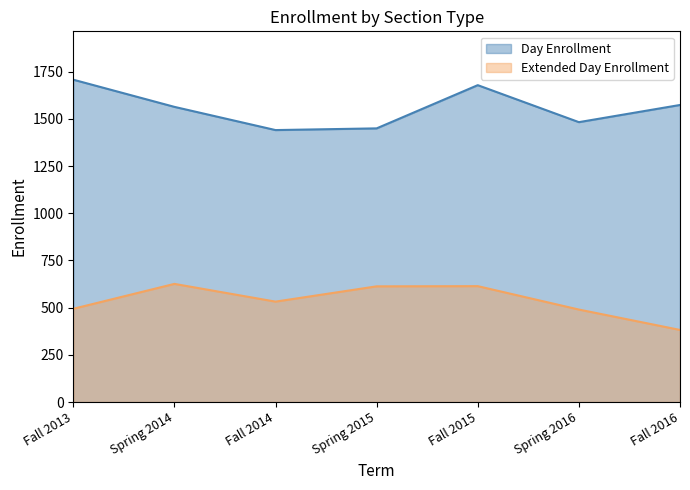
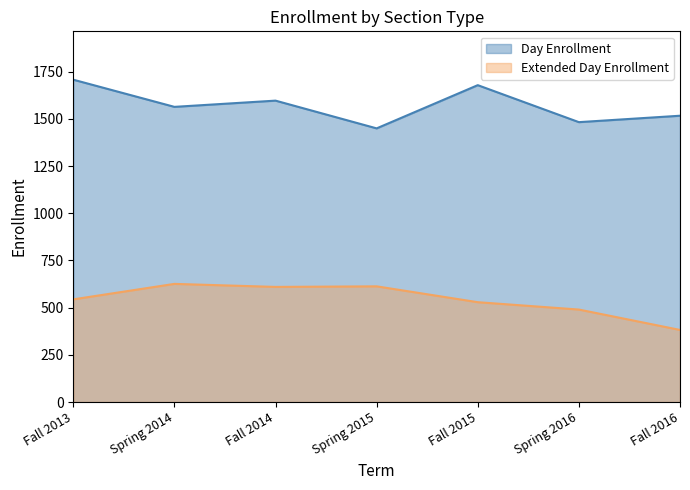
Extended Day Enrollment, Fall 2013: 490 -> 540
Day Enrollment, Fall 2014: 1440 -> 1600
Extended Day Enrollment, Fall 2014: 530 -> 610
Extended Day Enrollment, Fall 2015: 610 -> 530
Day Enrollment, Fall 2016: 1570 -> 1520
